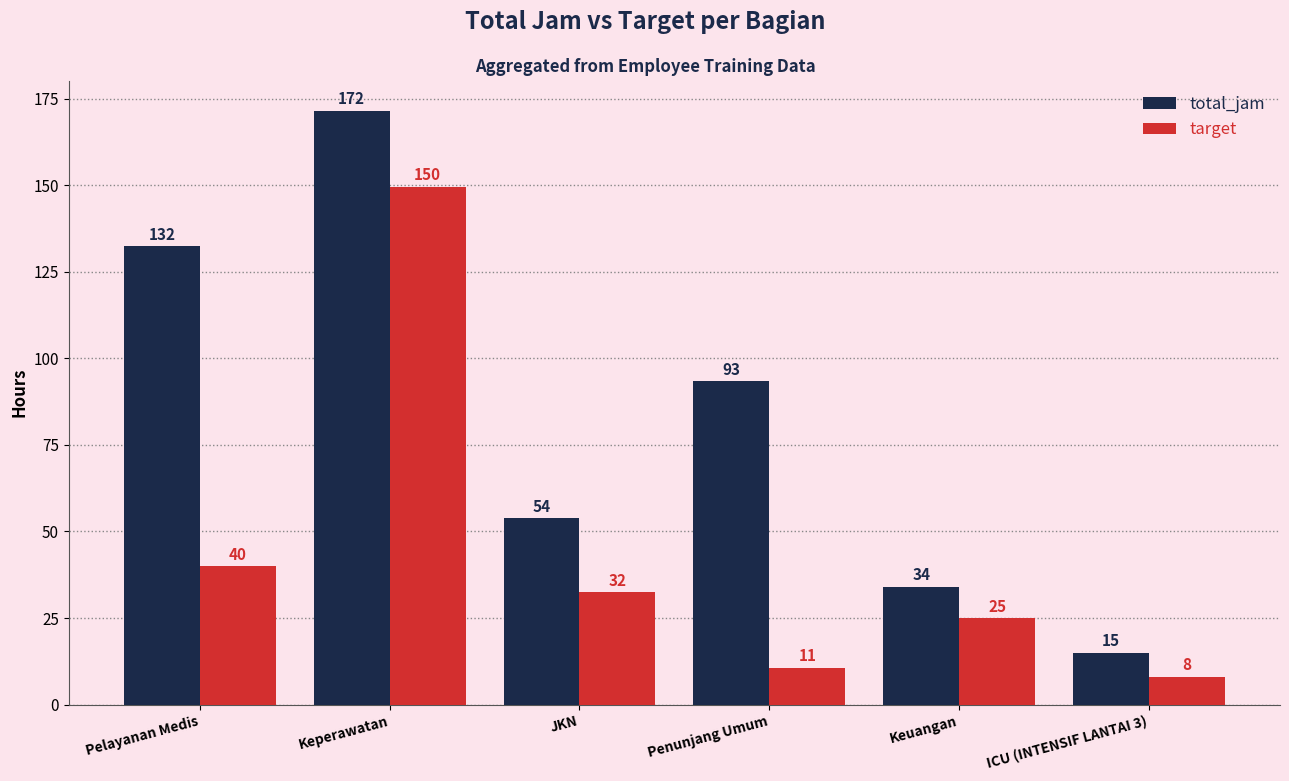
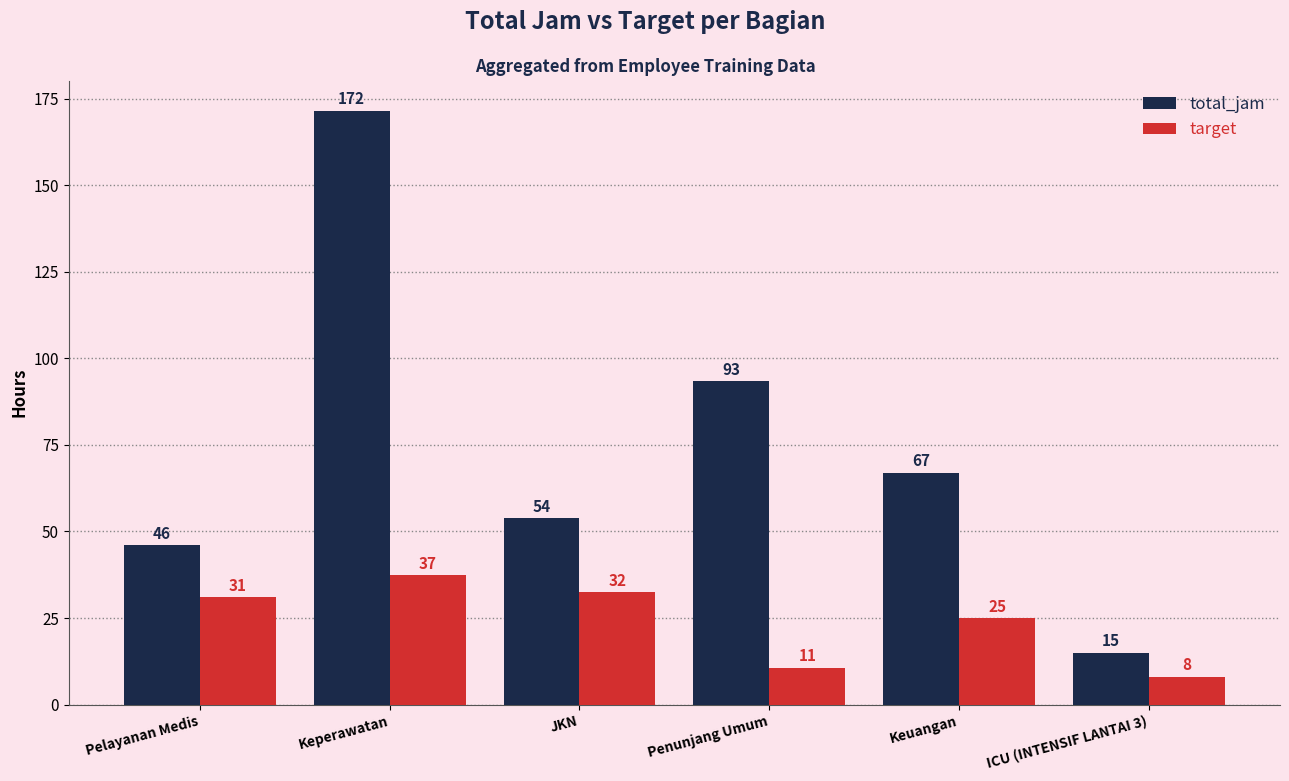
total_jam, Pelayanan Medis: 132 -> 46
target, Pelayanan Medis: 40 -> 31
target, Keperawatan: 150 -> 37
total_jam, Keuangan: 34 -> 67
